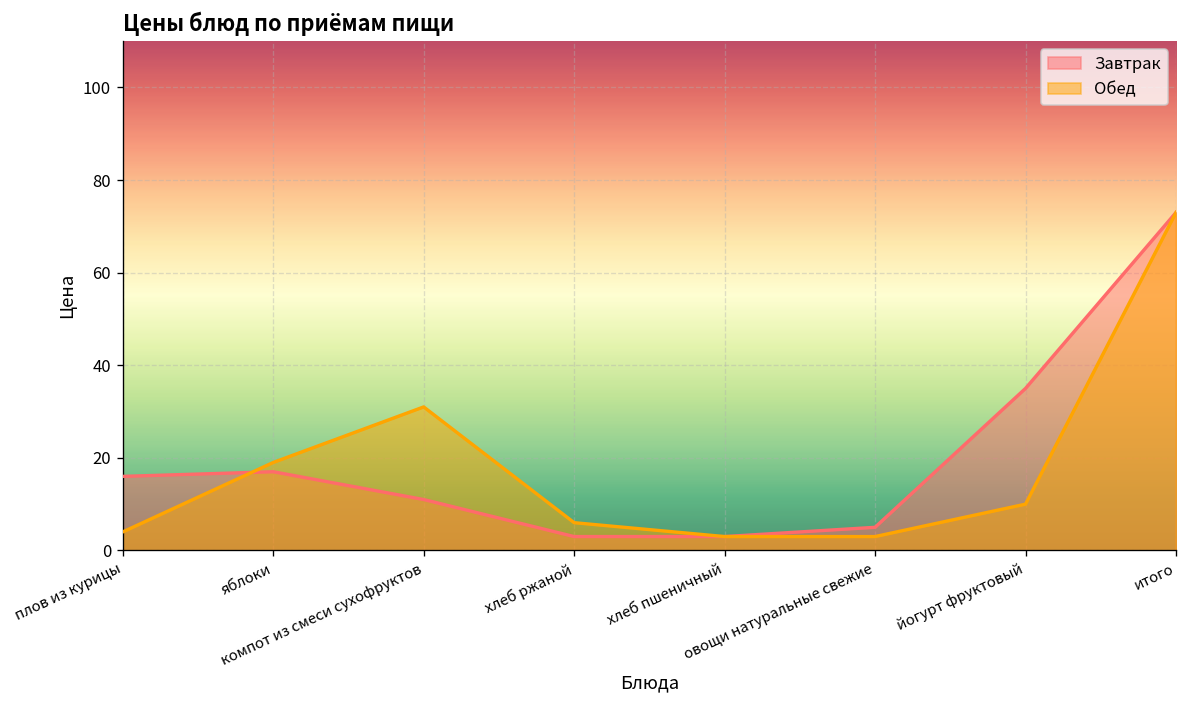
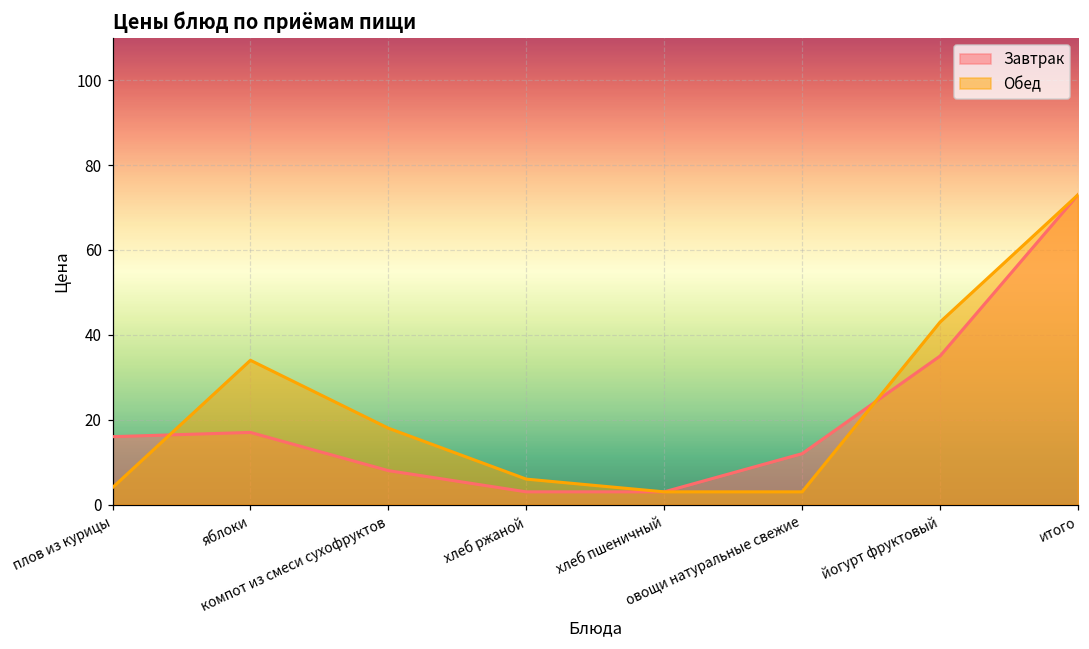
Обед, яблоки: 19 -> 34
Завтрак, компот из смеси сухофруктов: 11 -> 8
Обед, компот из смеси сухофруктов: 31 -> 18
Завтрак, овощи натуральные свежие: 5 -> 12
Обед, йогурт фруктовый: 10 -> 43
